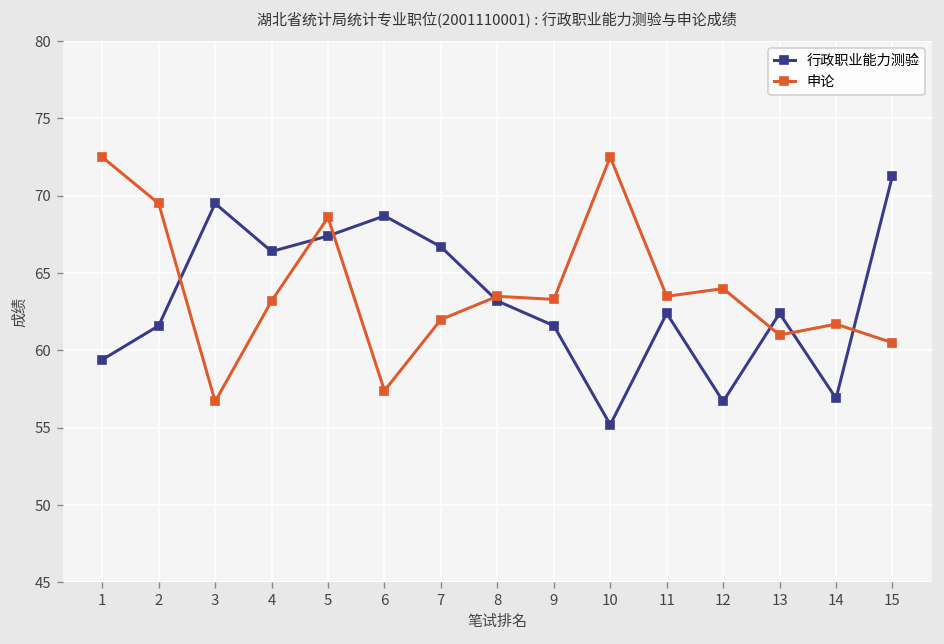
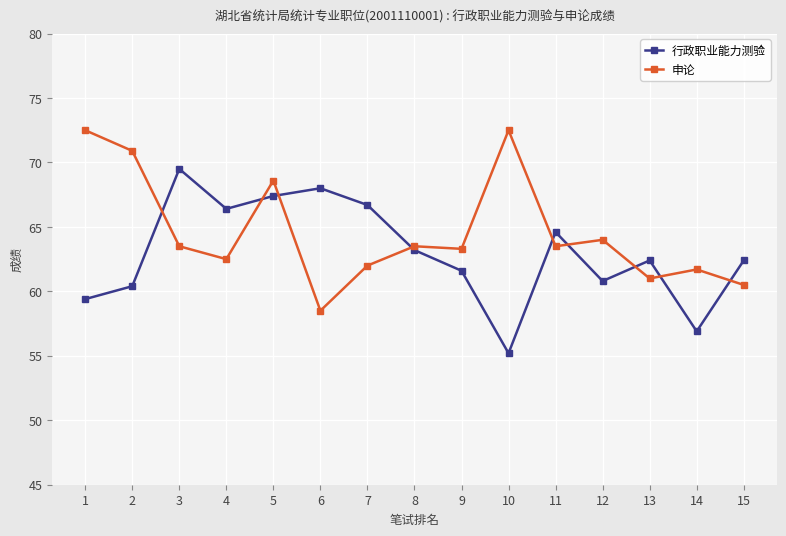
行政职业能力测验, 2: 61.6 -> 60.4
申论, 2: 69.5 -> 70.9
申论, 3: 56.7 -> 63.5
申论, 4: 63.2 -> 62.5
行政职业能力测验, 6: 68.7 -> 68.0
申论, 6: 57.4 -> 58.5
行政职业能力测验, 11: 62.4 -> 64.6
行政职业能力测验, 12: 56.7 -> 60.8
行政职业能力测验, 15: 71.3 -> 62.4
